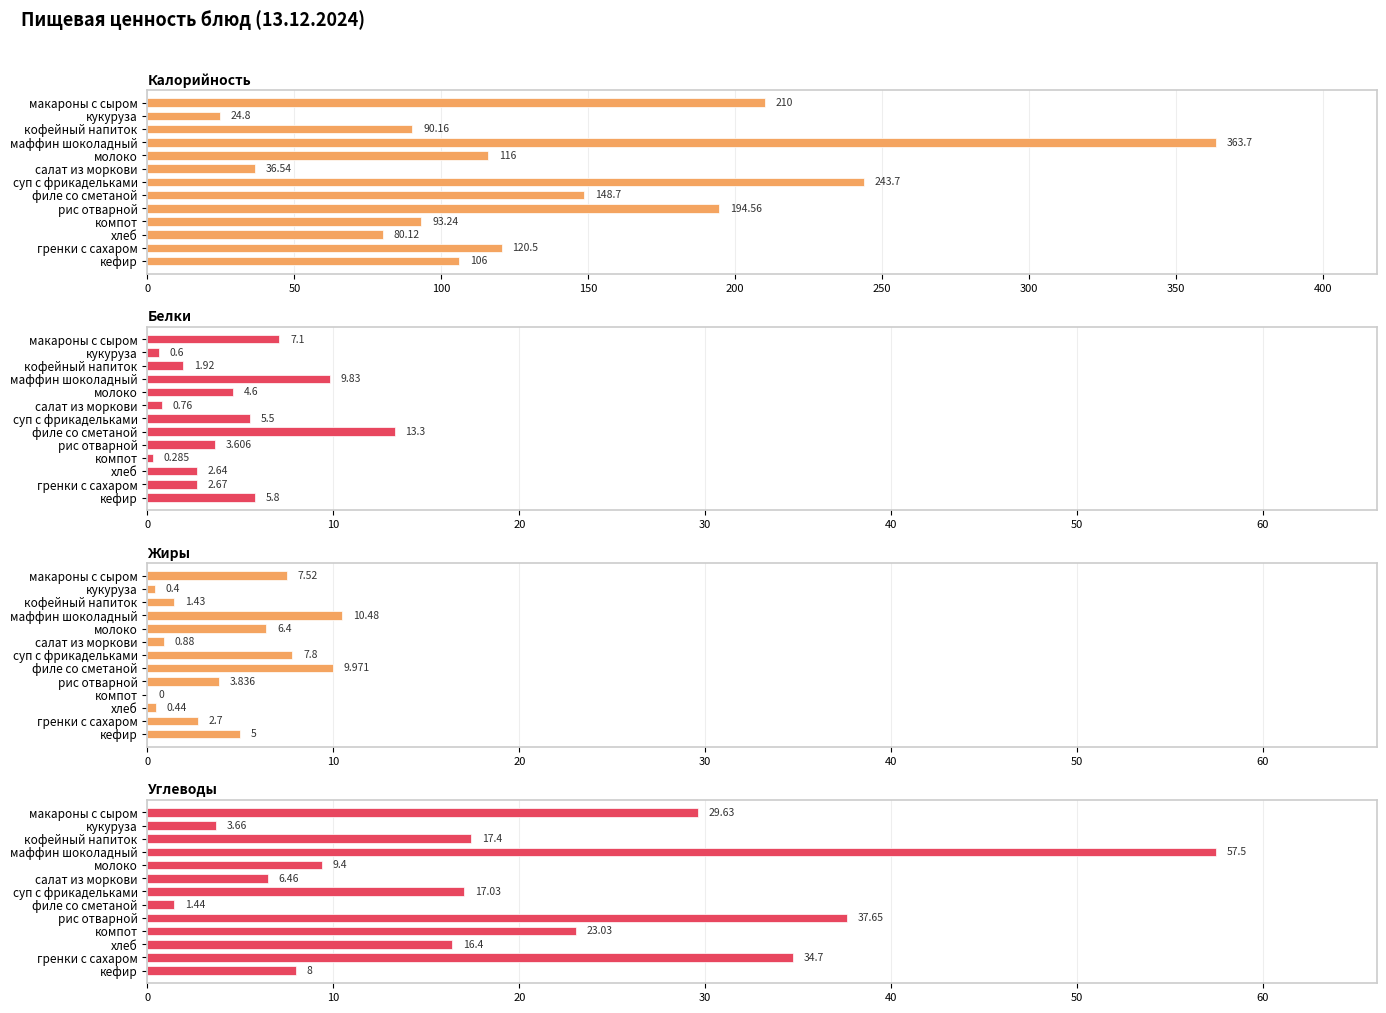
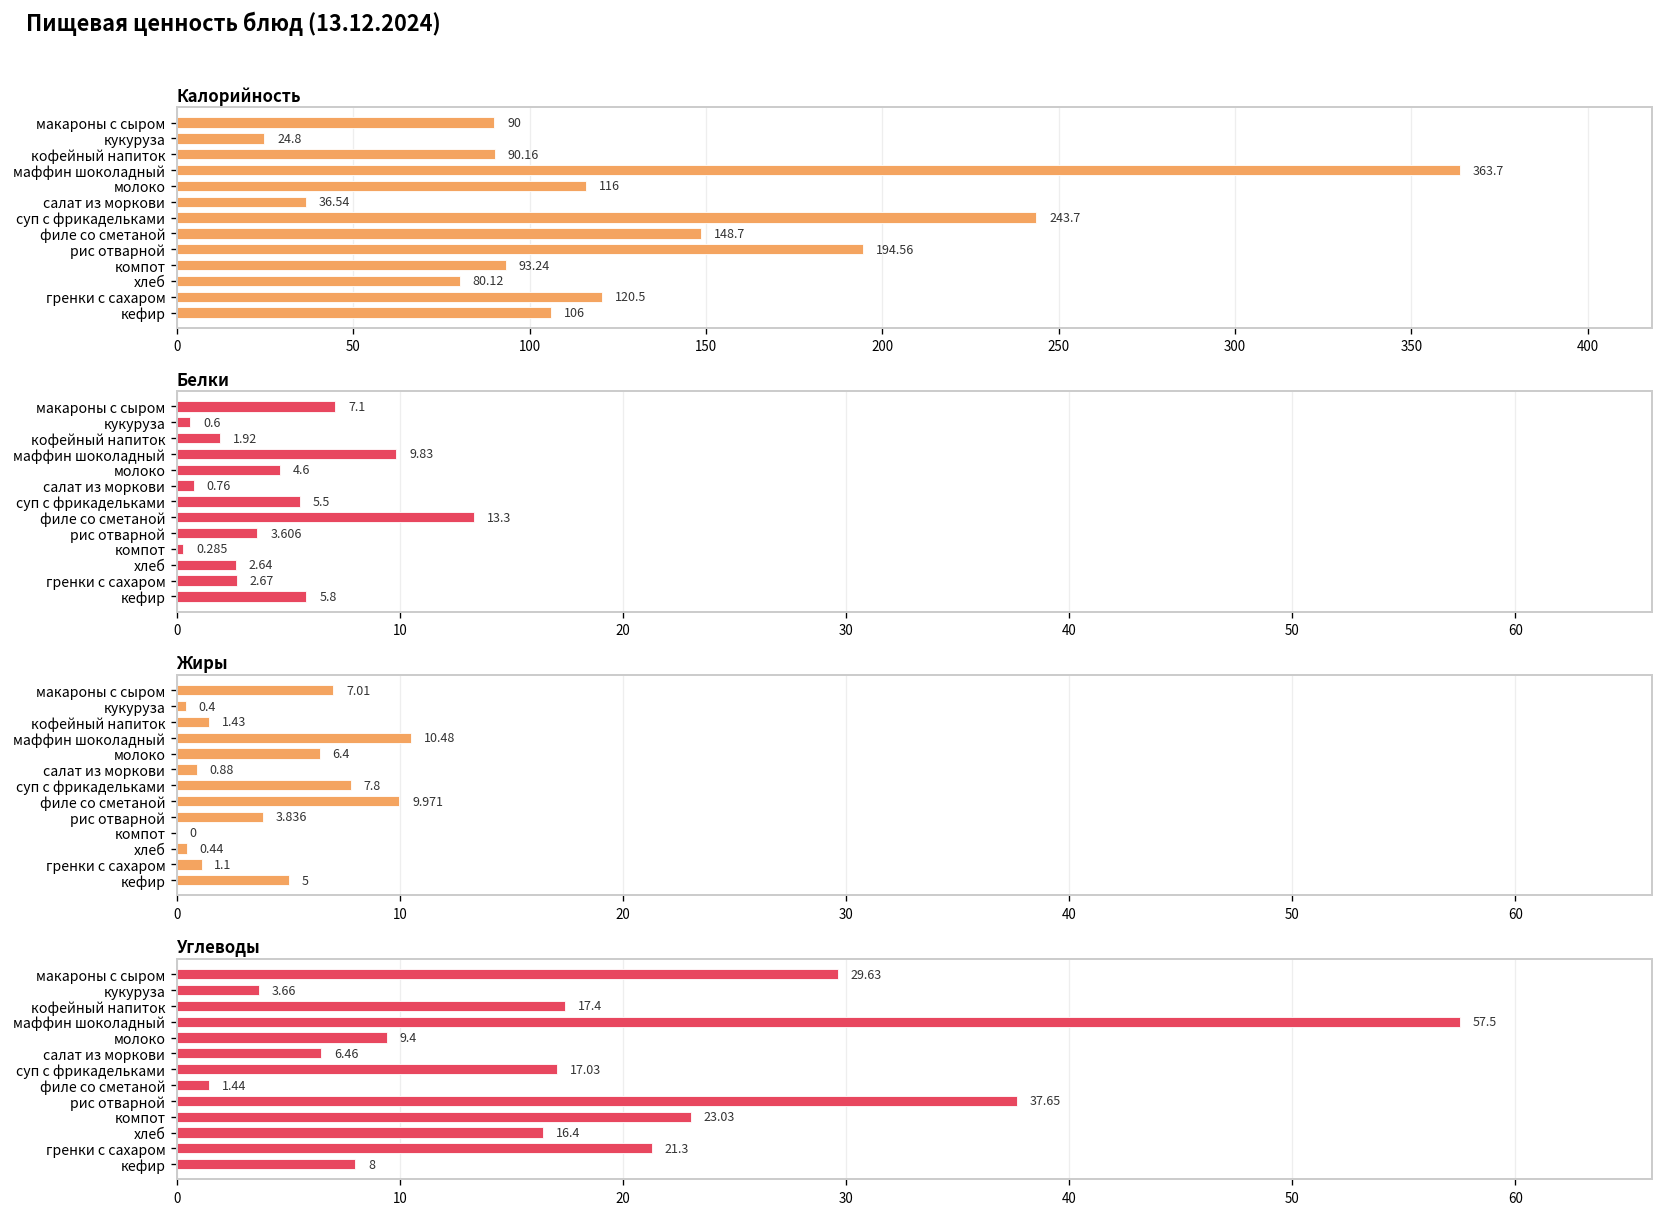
Калорийность, макароны с сыром: 210 -> 90
Жиры, макароны с сыром: 7.52 -> 7.01
Жиры, гренки с сахаром: 2.7 -> 1.1
Углеводы, гренки с сахаром: 34.7 -> 21.3
